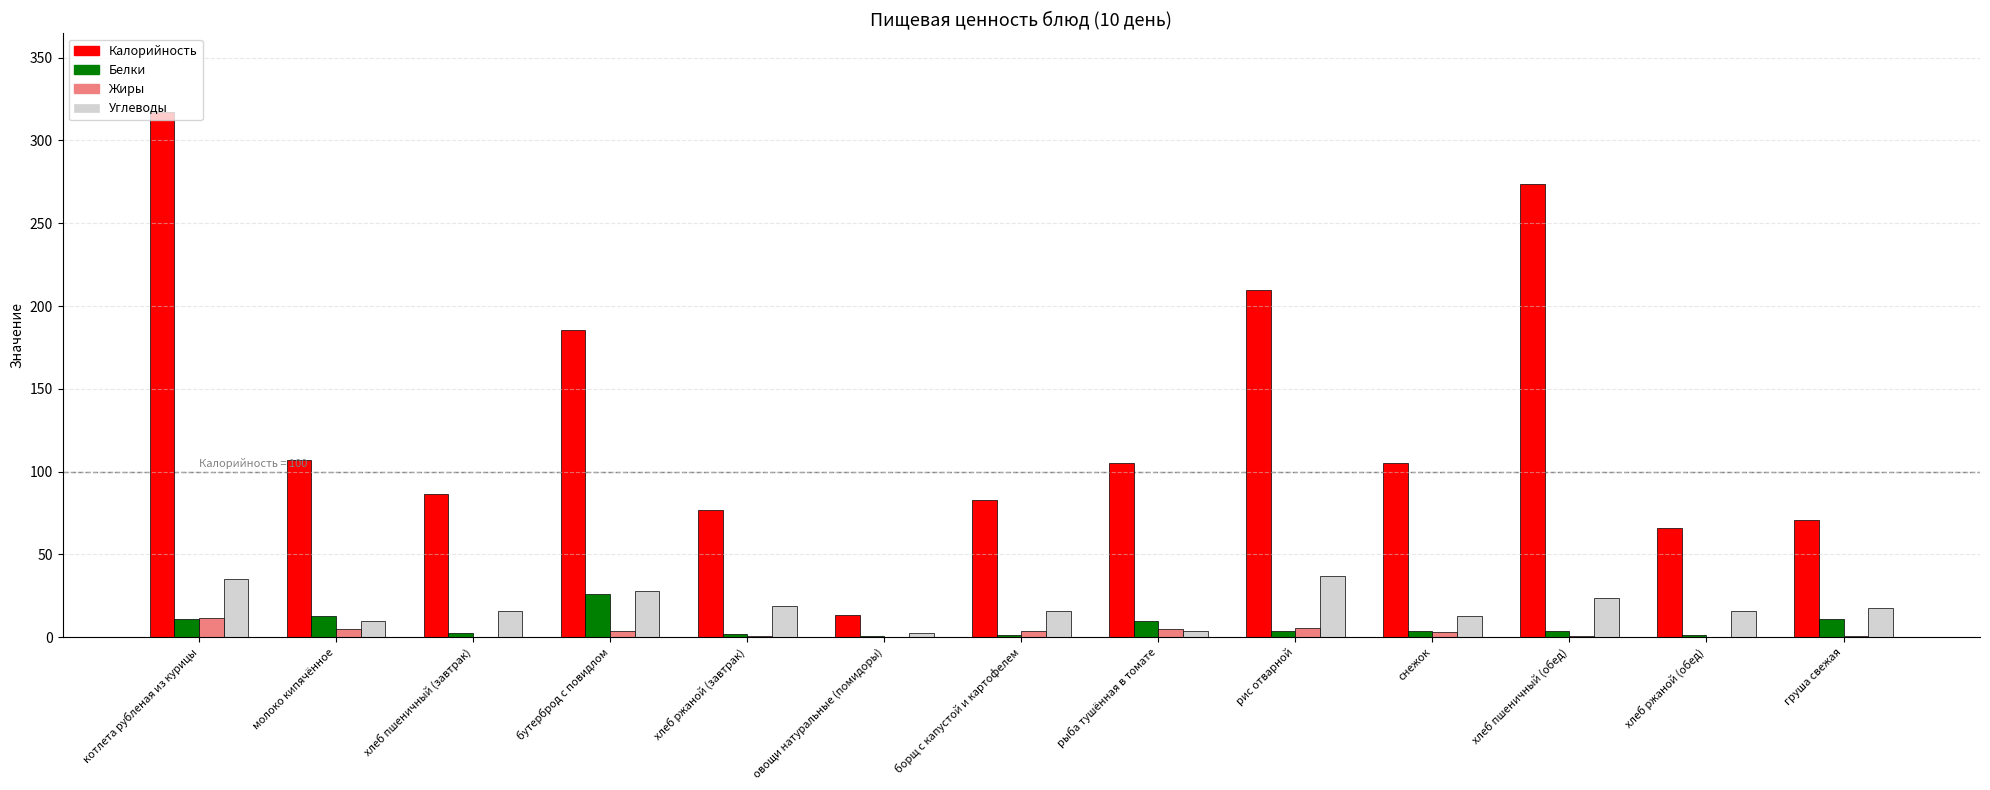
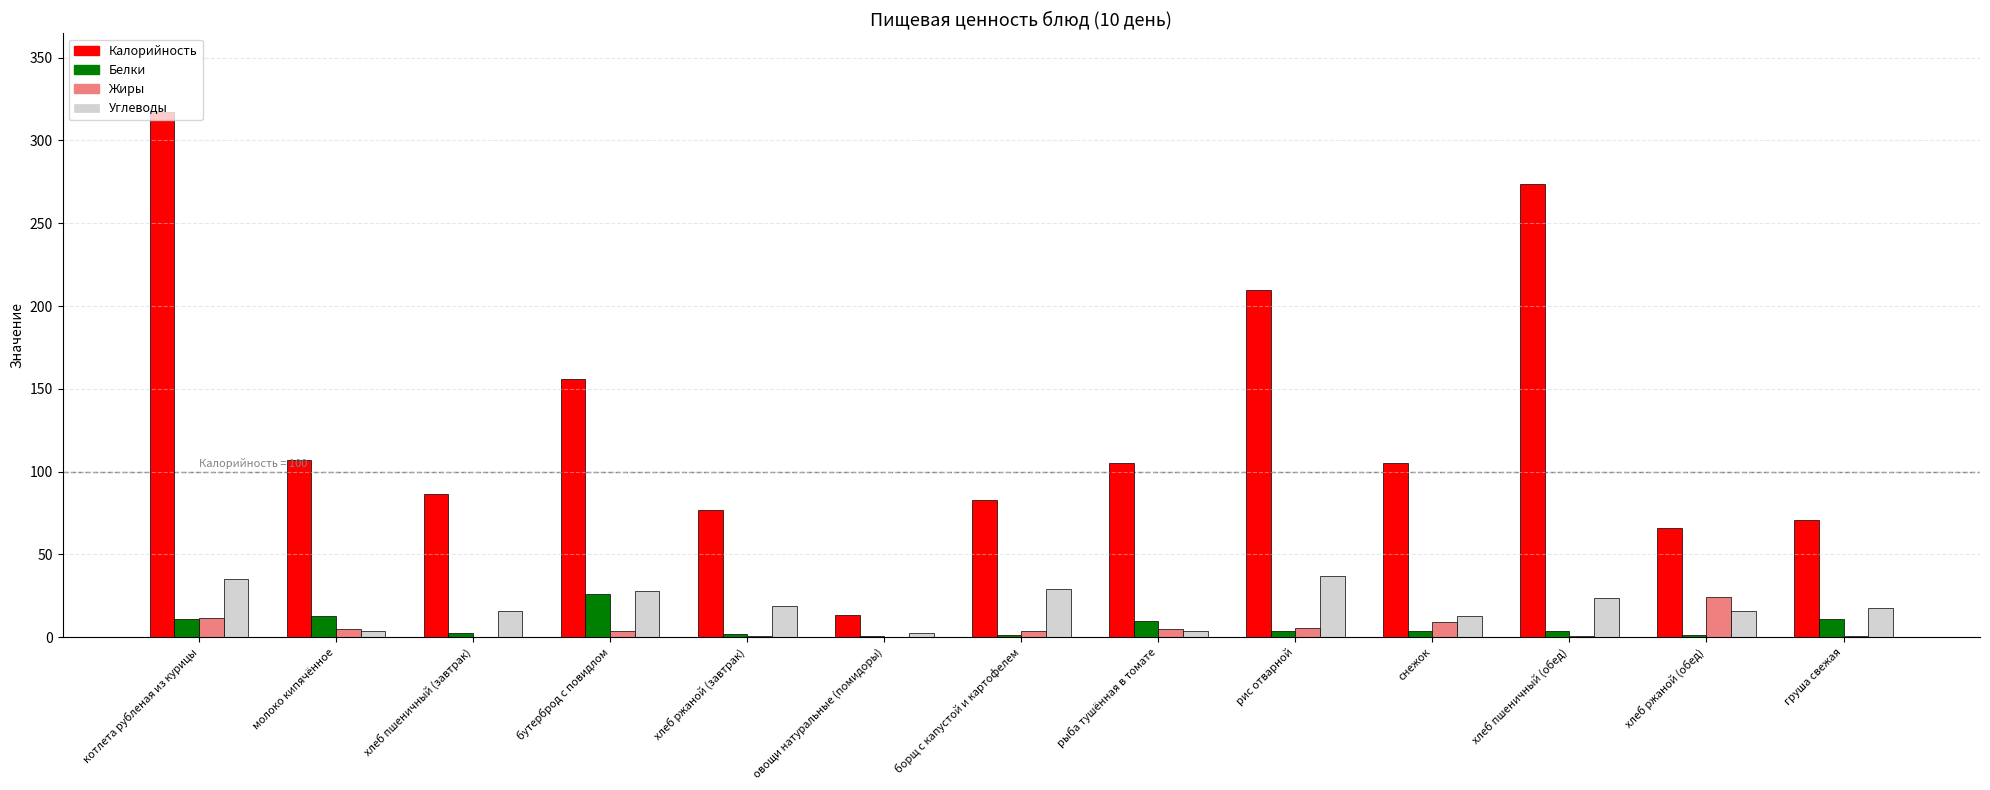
Углеводы, молоко кипячённое: 10 -> 4
Калорийность, бутерброд с повидлом: 186 -> 156
Углеводы, борщ с капустой и картофелем: 16 -> 29
Жиры, снежок: 3 -> 9
Жиры, хлеб ржаной (обед): 0 -> 24
